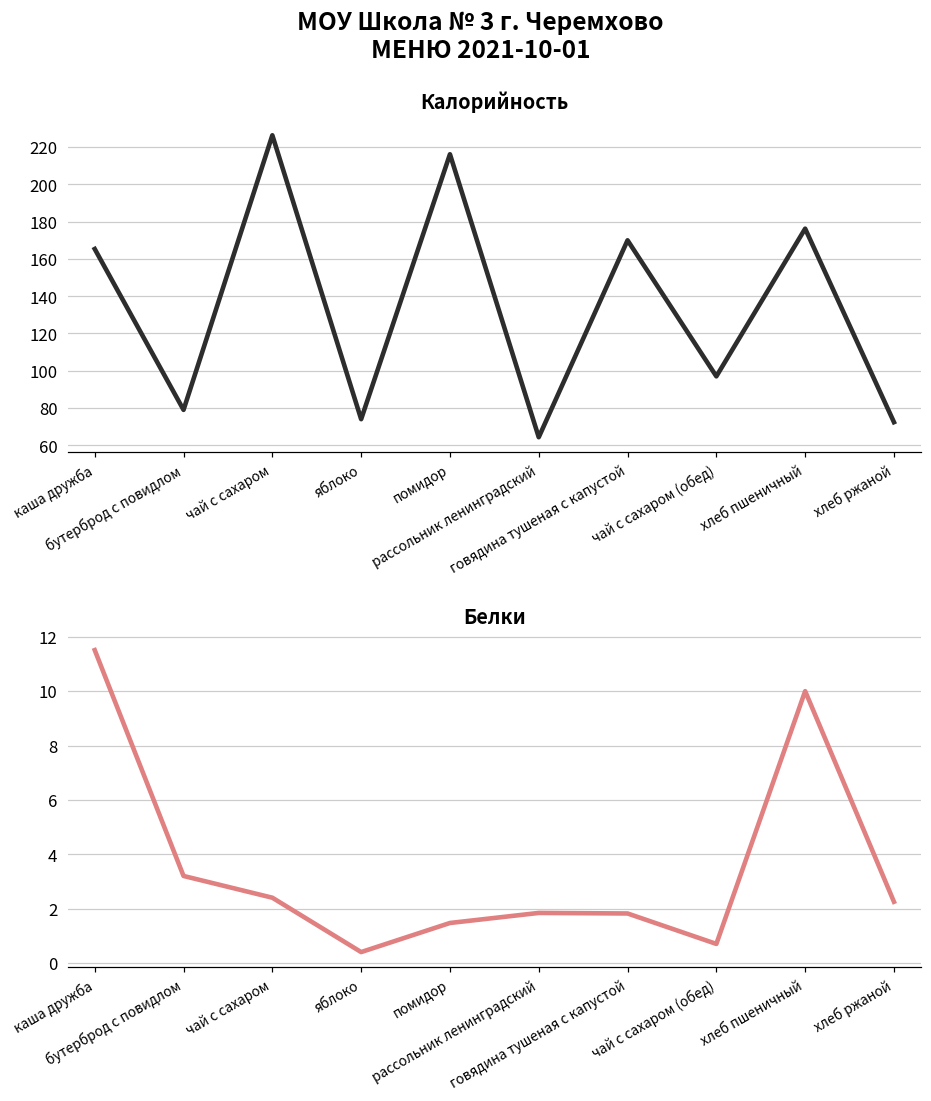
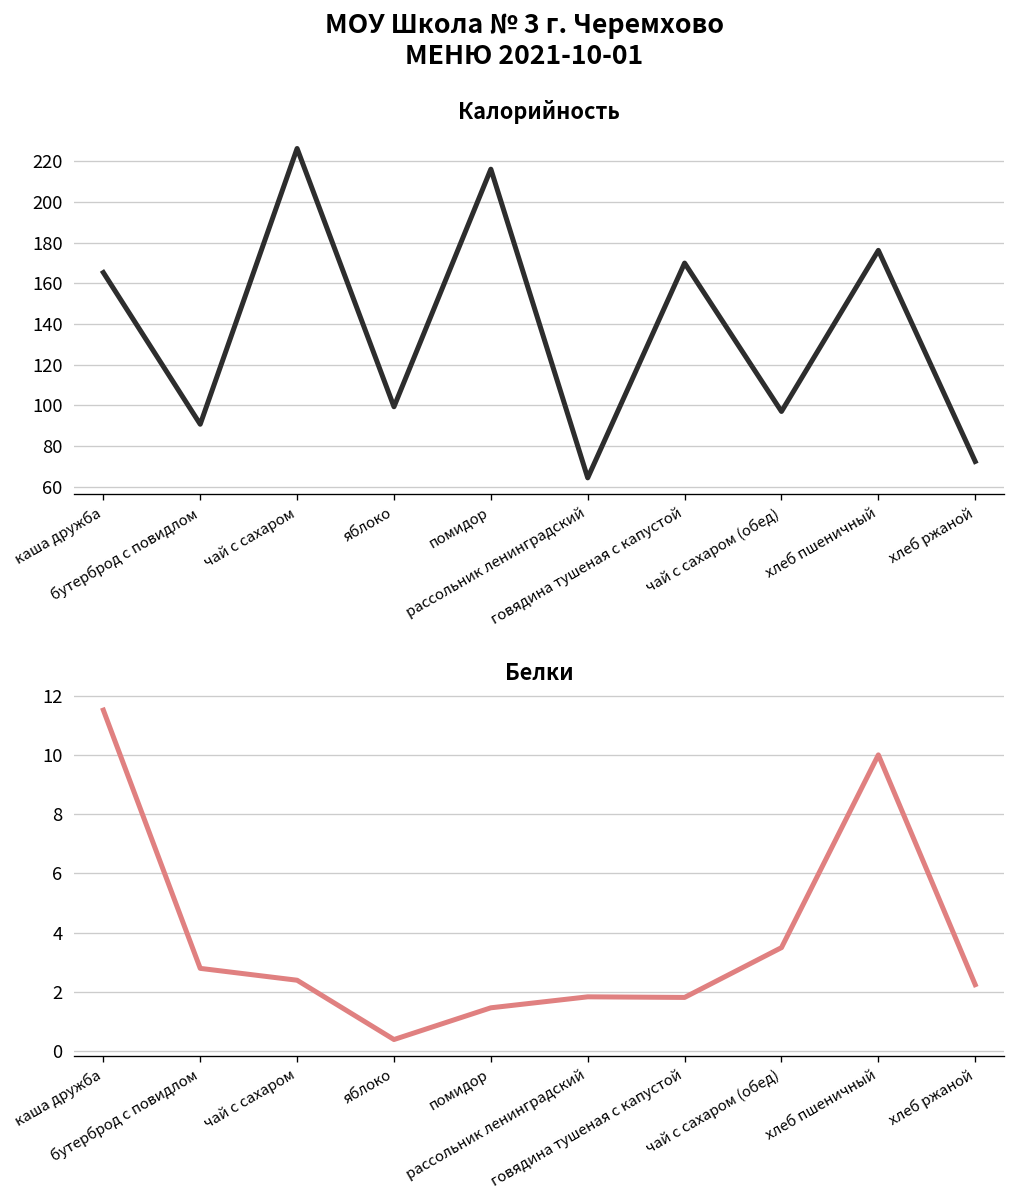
Калорийность, бутерброд с повидлом: 79 -> 91
Калорийность, яблоко: 74 -> 99
Белки, бутерброд с повидлом: 3.2 -> 2.8
Белки, чай с сахаром (обед): 0.7 -> 3.5
